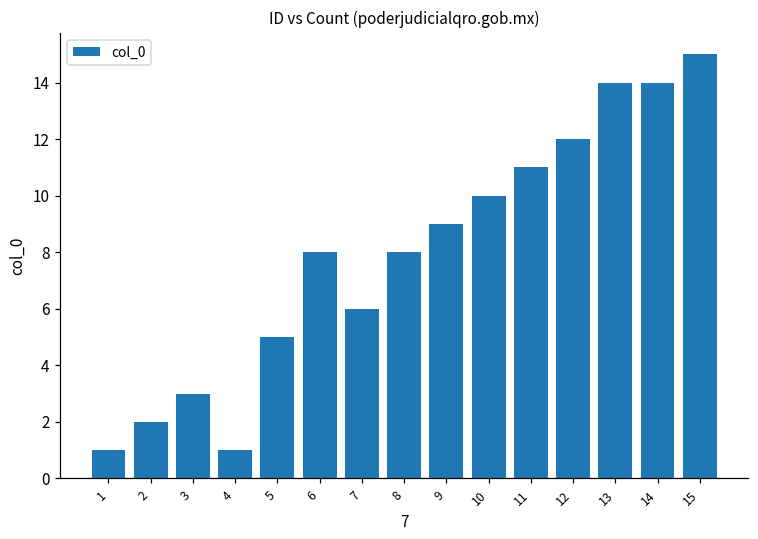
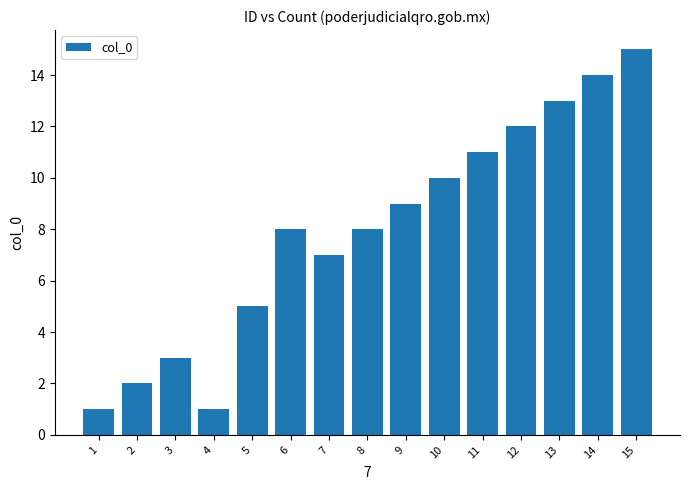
7: 6 -> 7
13: 14 -> 13
